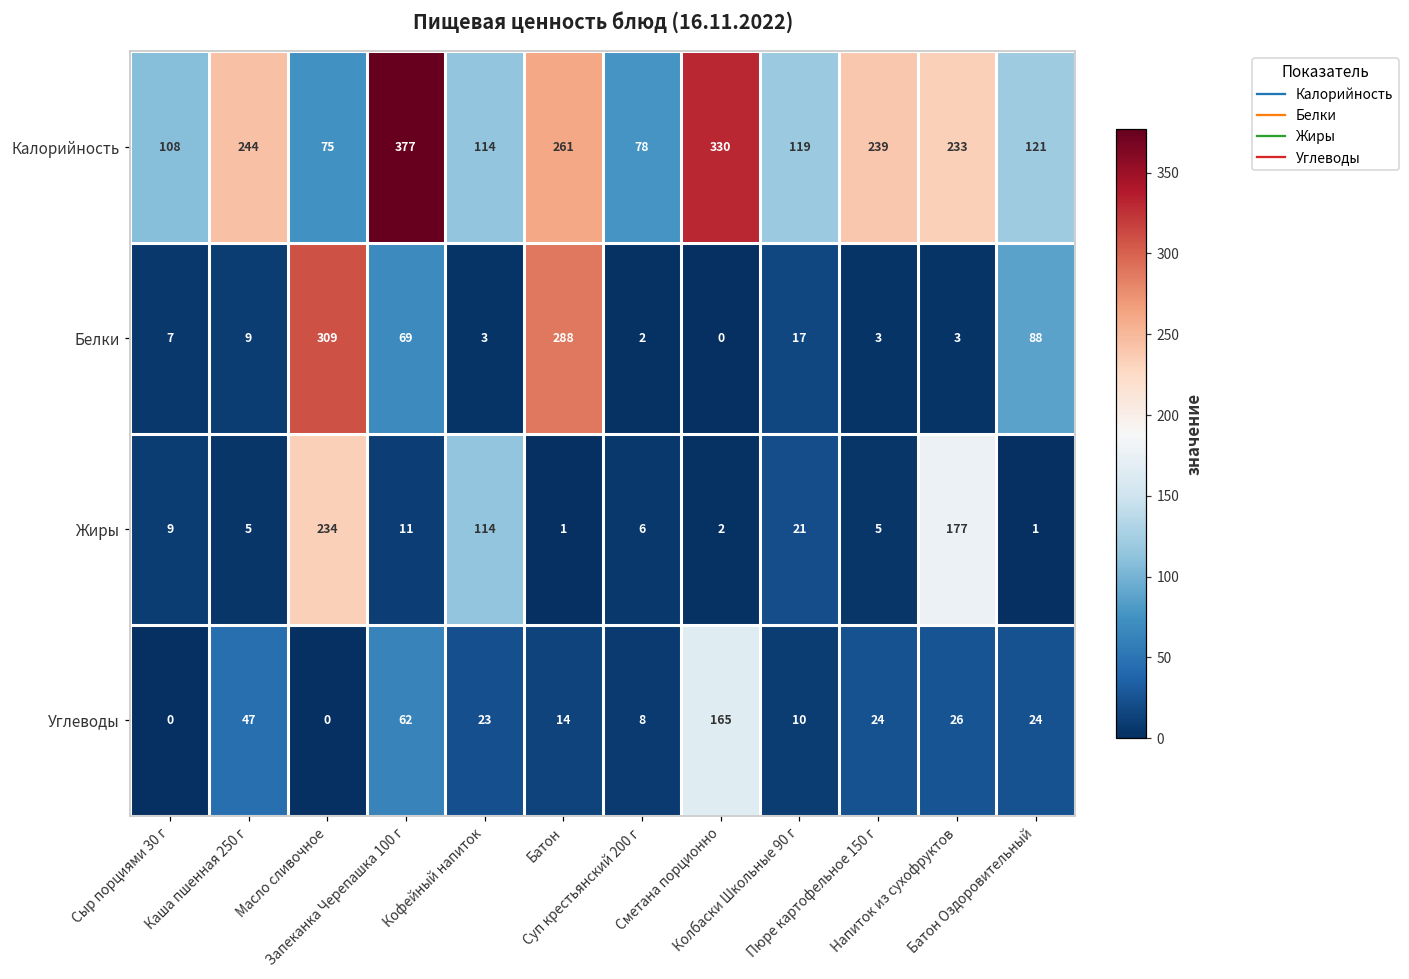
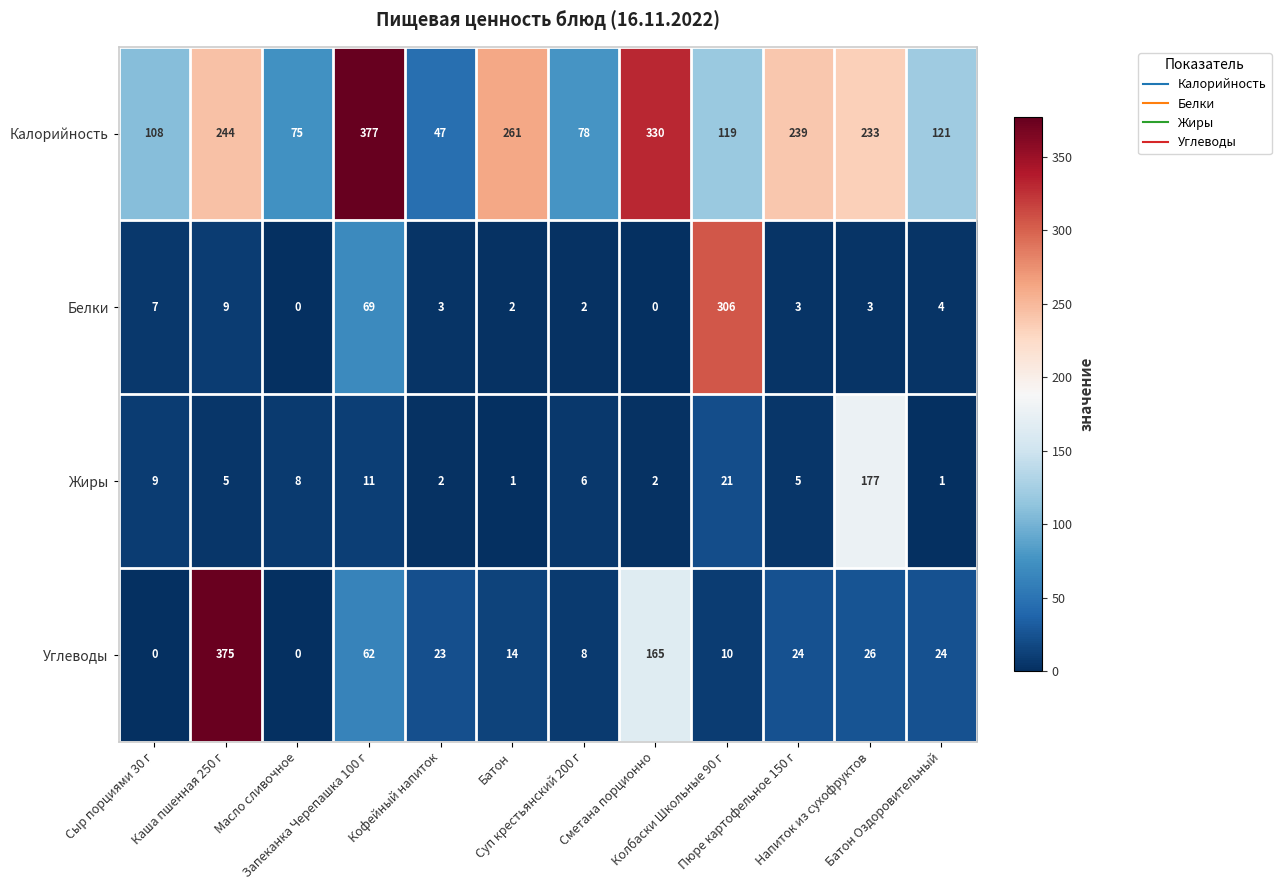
Калорийность, Кофейный напиток: 114 -> 47
Белки, Масло сливочное: 309 -> 0
Белки, Батон: 288 -> 2
Белки, Колбаски Школьные 90 г: 17 -> 306
Белки, Батон Оздоровительный: 88 -> 4
Жиры, Масло сливочное: 234 -> 8
Жиры, Кофейный напиток: 114 -> 2
Углеводы, Каша пшенная 250 г: 47 -> 375
